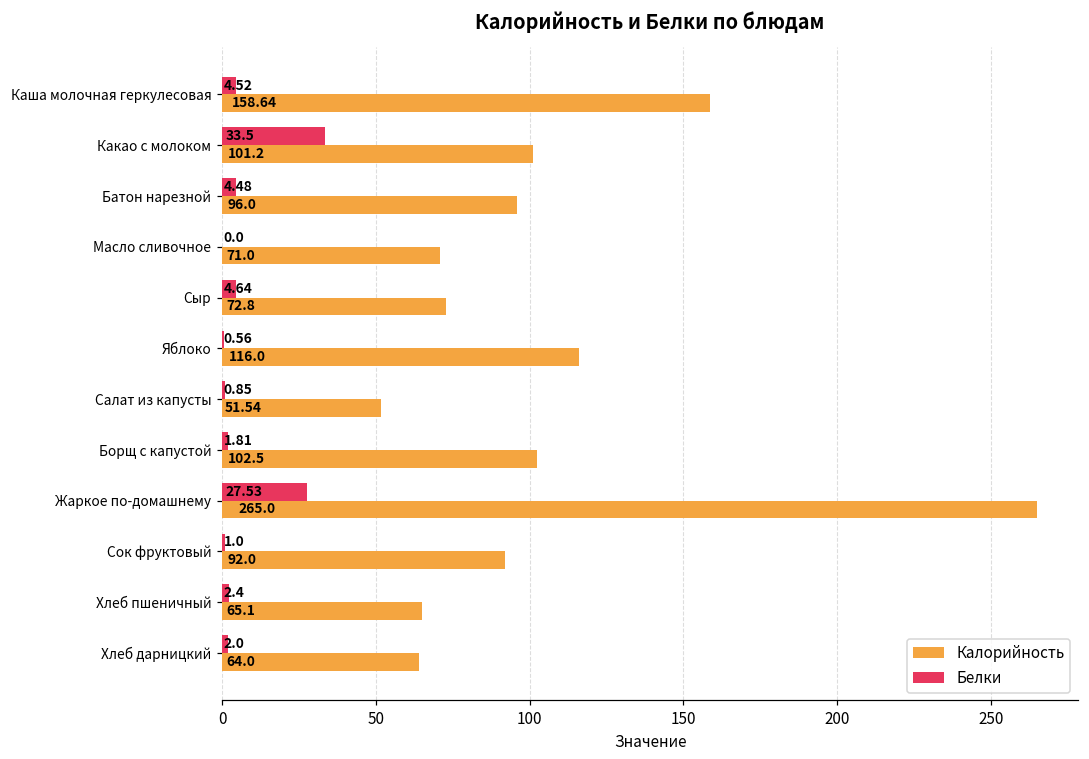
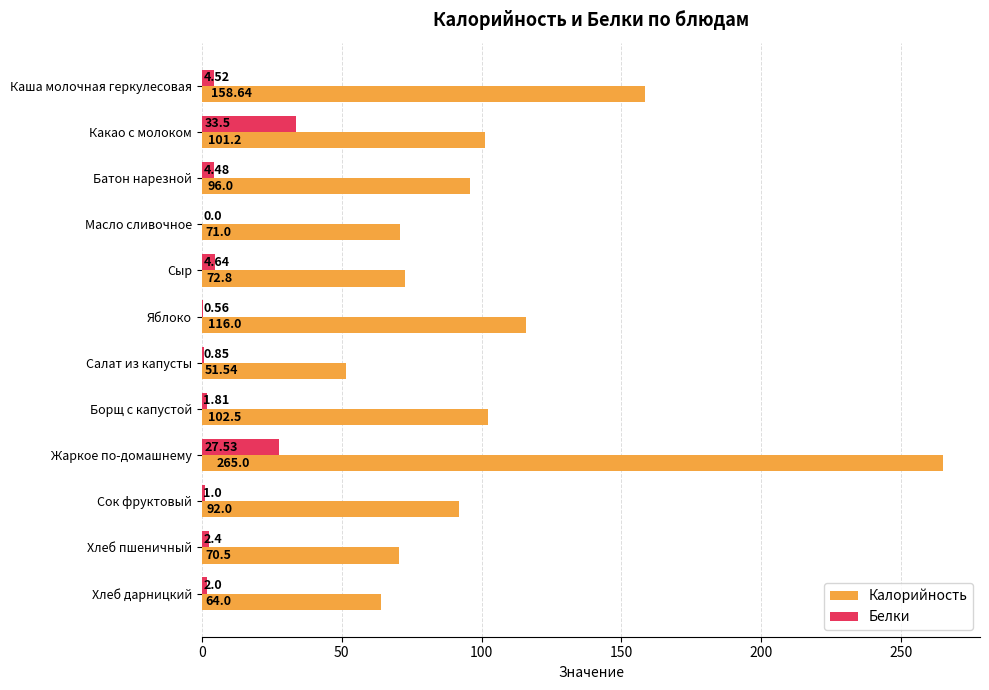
Калорийность, Хлеб пшеничный: 65.1 -> 70.5
